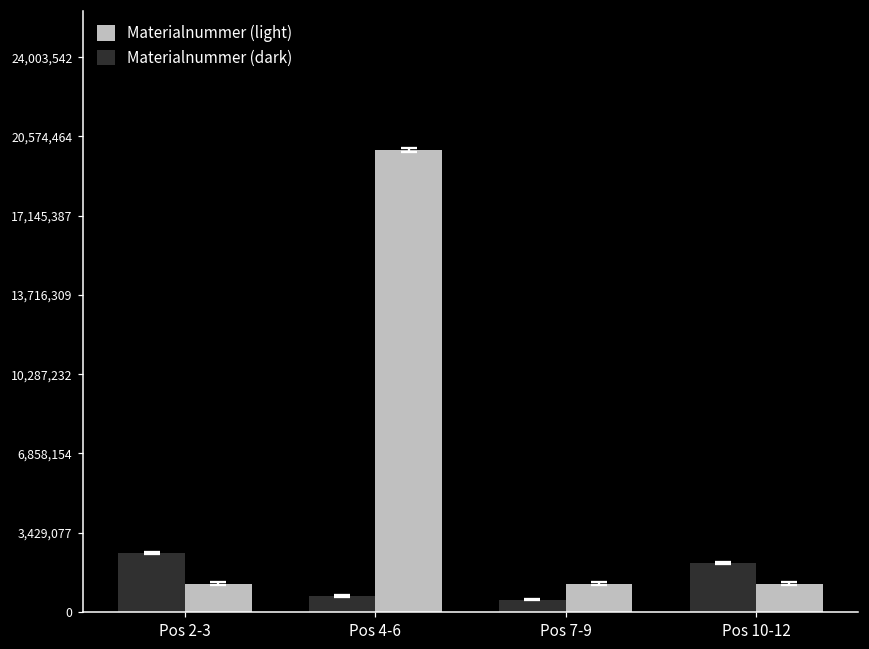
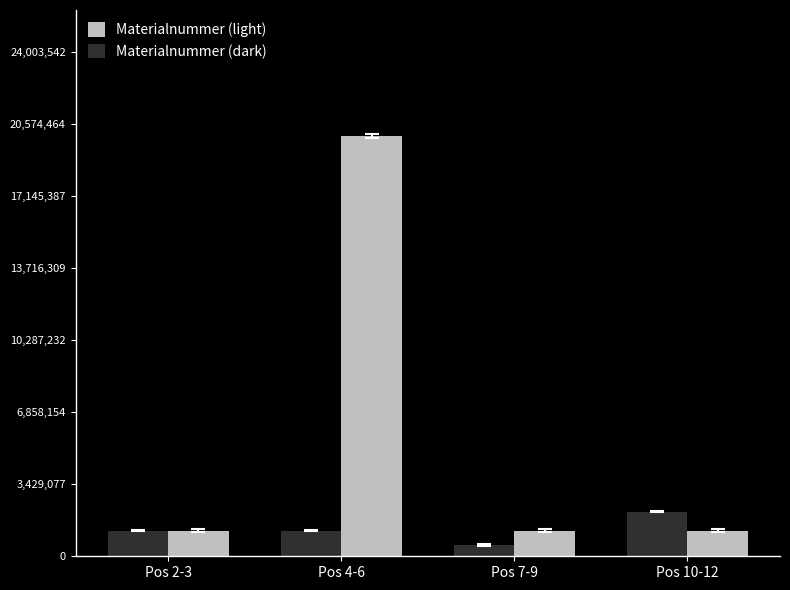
Materialnummer (dark), Pos 2-3: 2,500,000 -> 1,200,000
Materialnummer (dark), Pos 4-6: 700,000 -> 1,200,000
